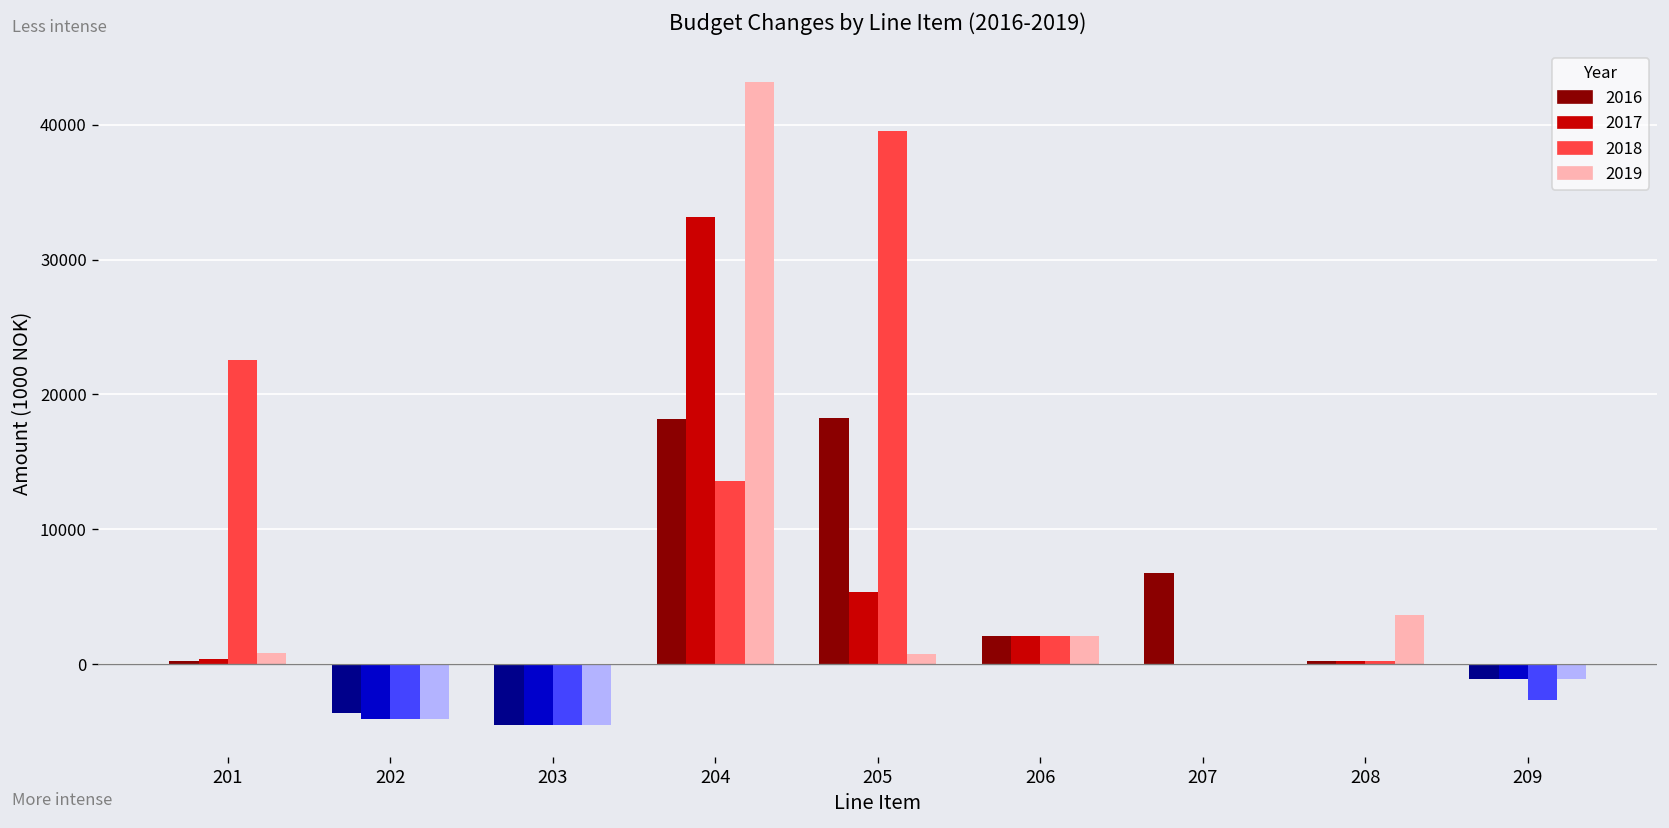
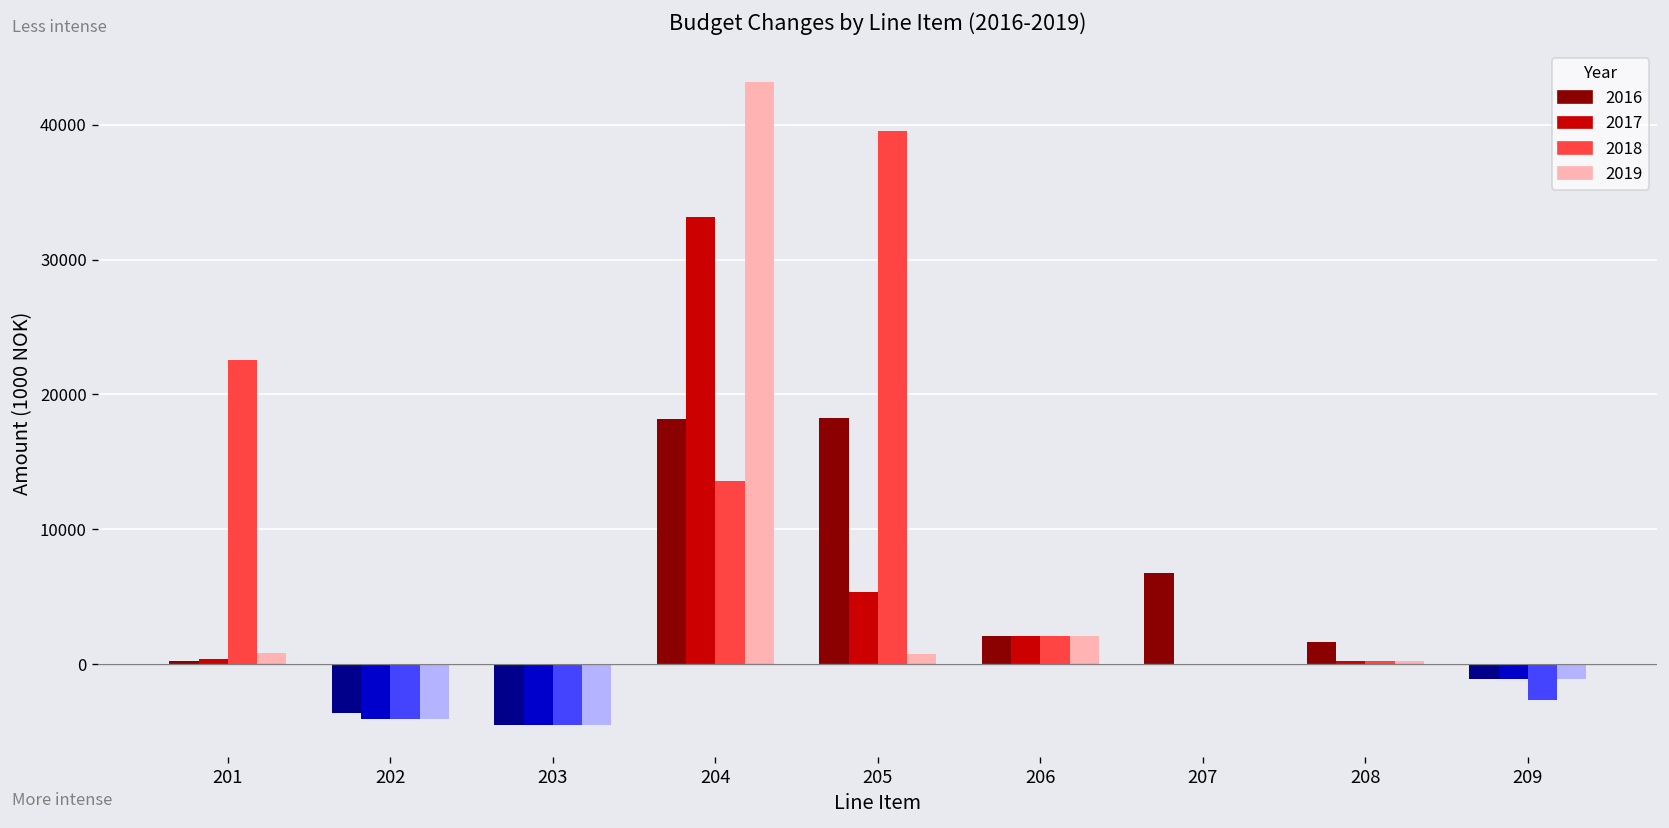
2016, 208: 200 -> 1600
2019, 208: 3600 -> 200
